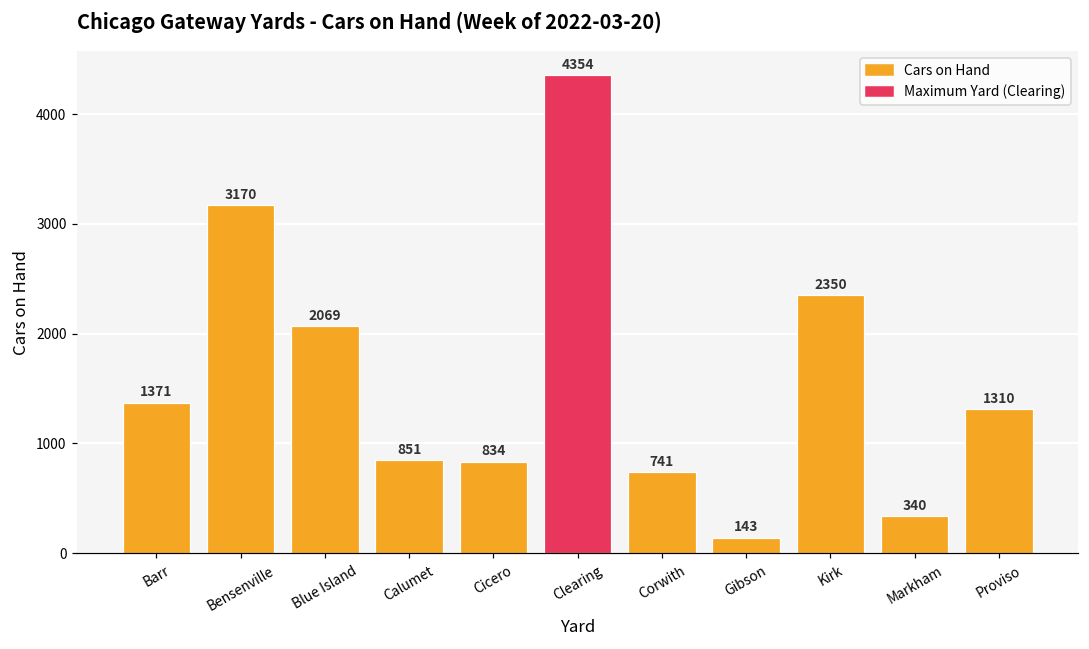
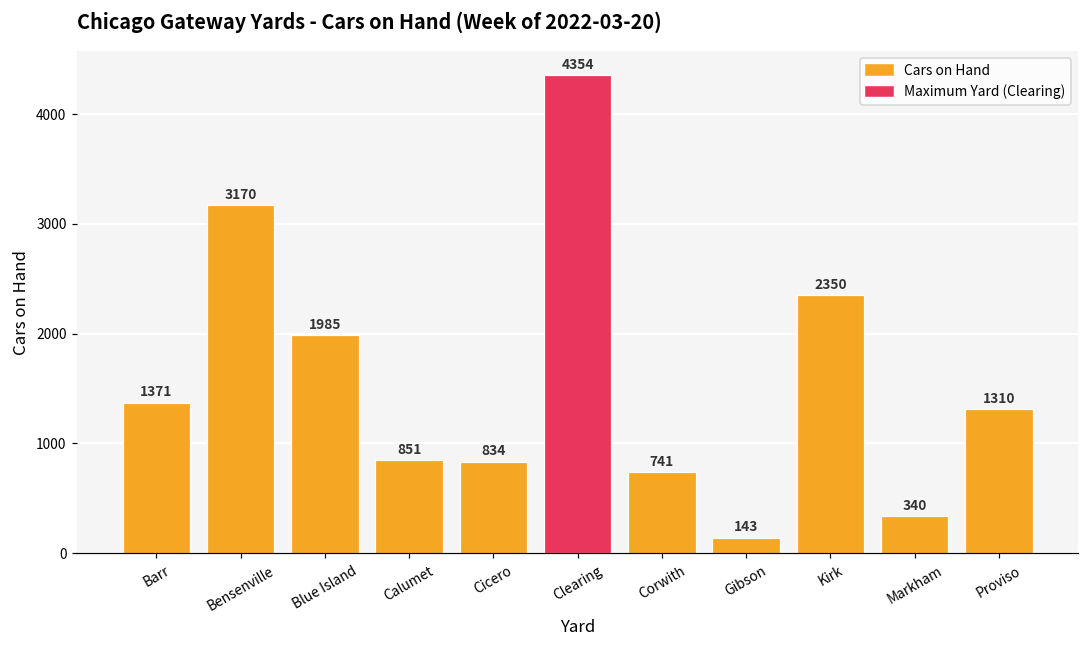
Blue Island: 2069 -> 1985
